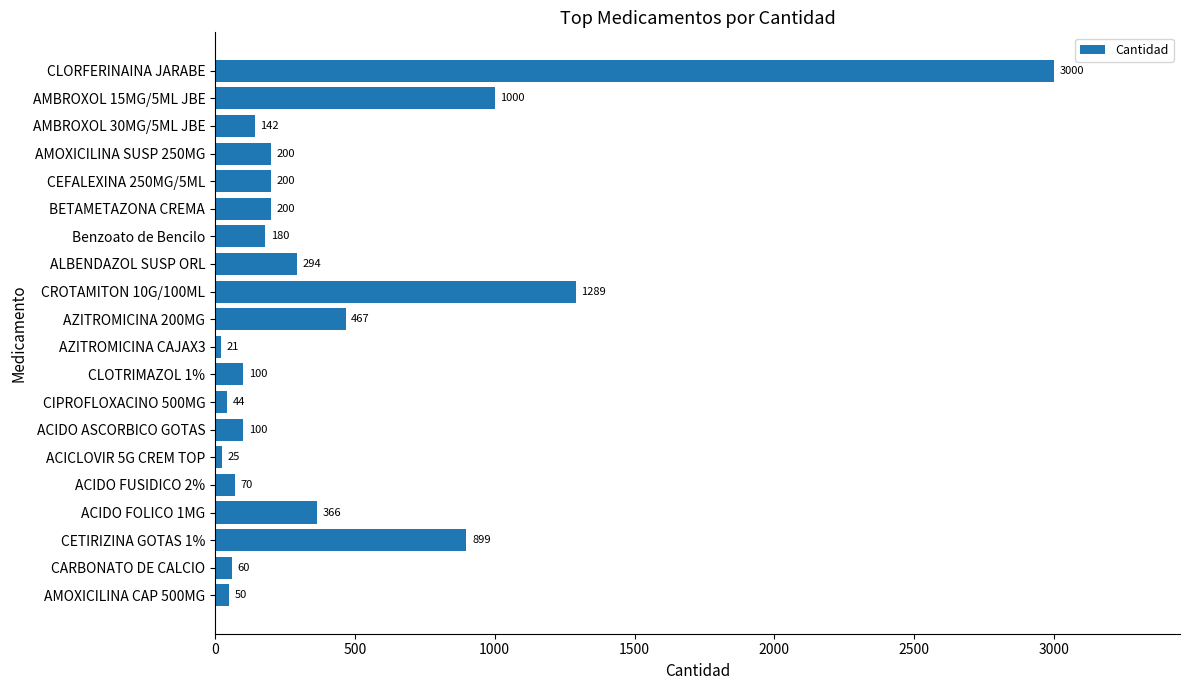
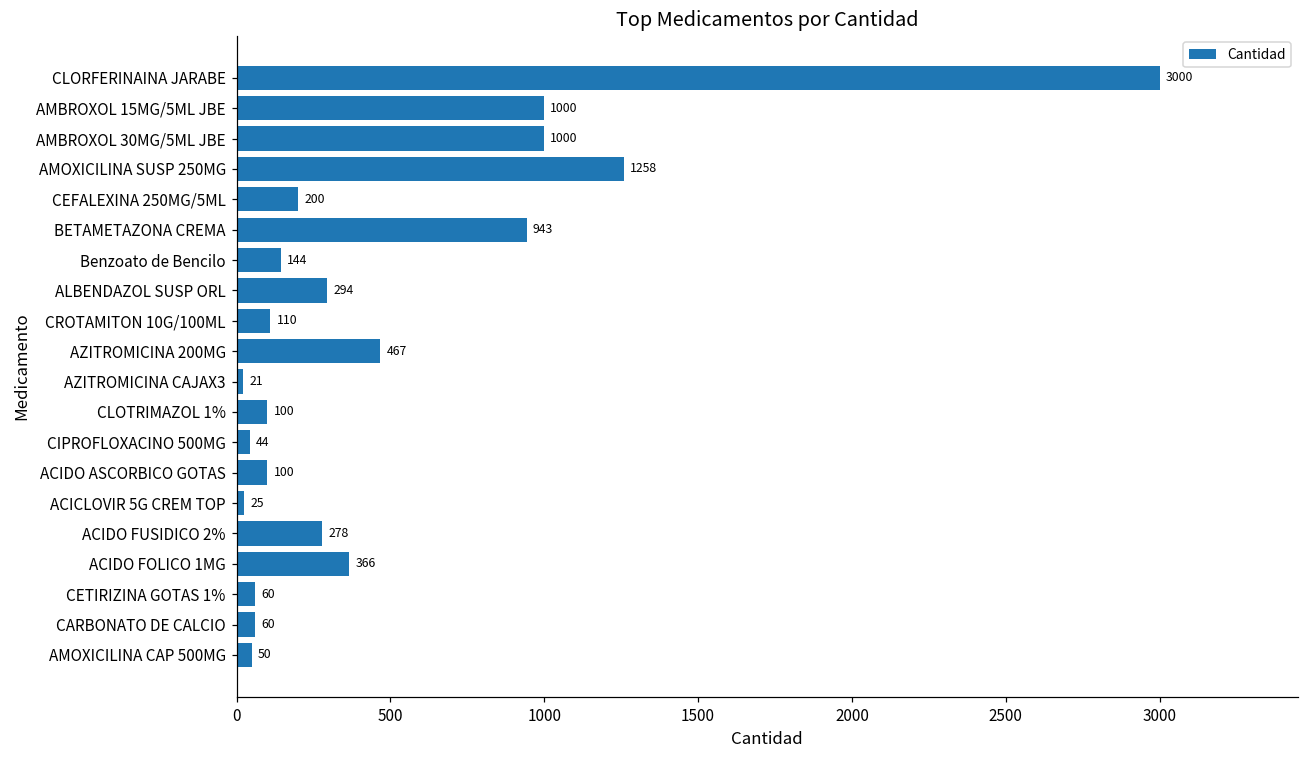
AMBROXOL 30MG/5ML JBE: 142 -> 1000
AMOXICILINA SUSP 250MG: 200 -> 1258
BETAMETAZONA CREMA: 200 -> 943
Benzoato de Bencilo: 180 -> 144
CROTAMITON 10G/100ML: 1289 -> 110
ACIDO FUSIDICO 2%: 70 -> 278
CETIRIZINA GOTAS 1%: 899 -> 60
